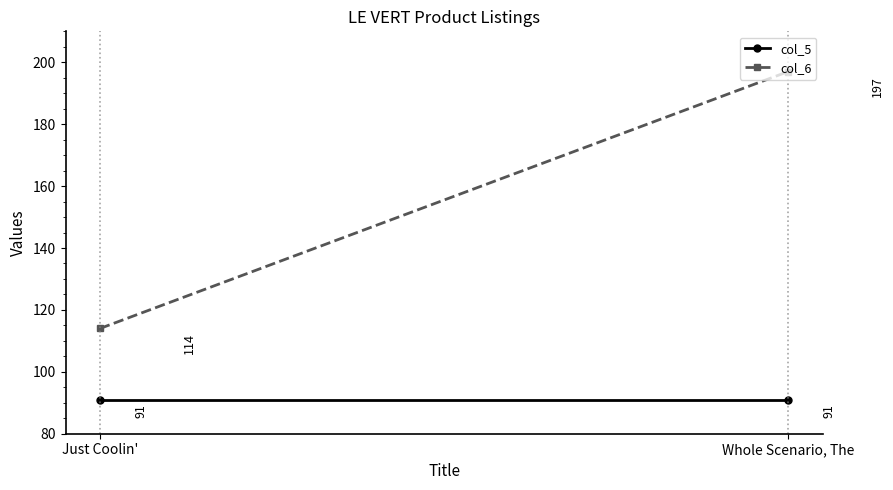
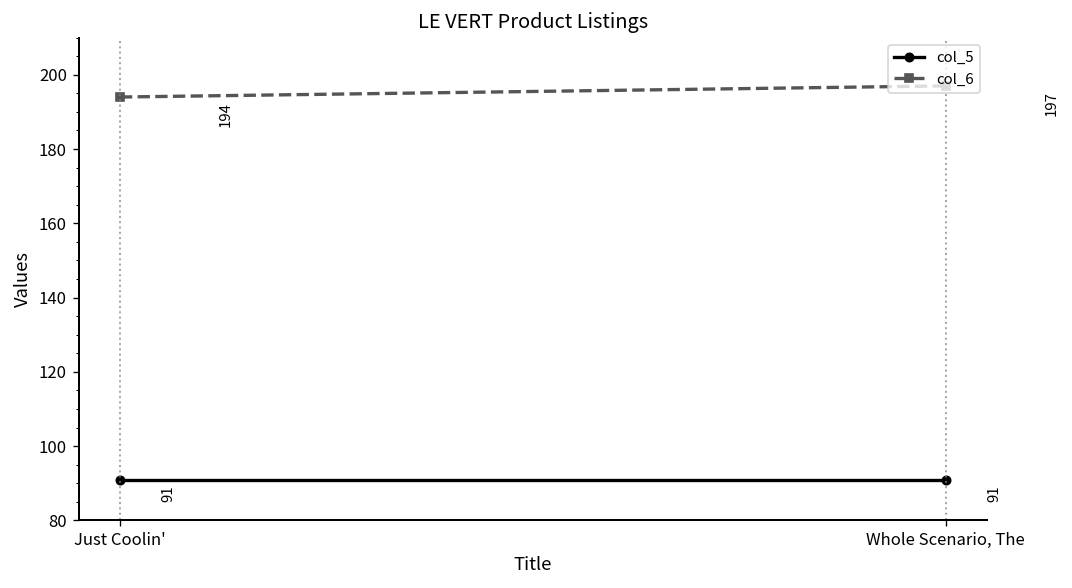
col_6, Just Coolin': 114 -> 194
